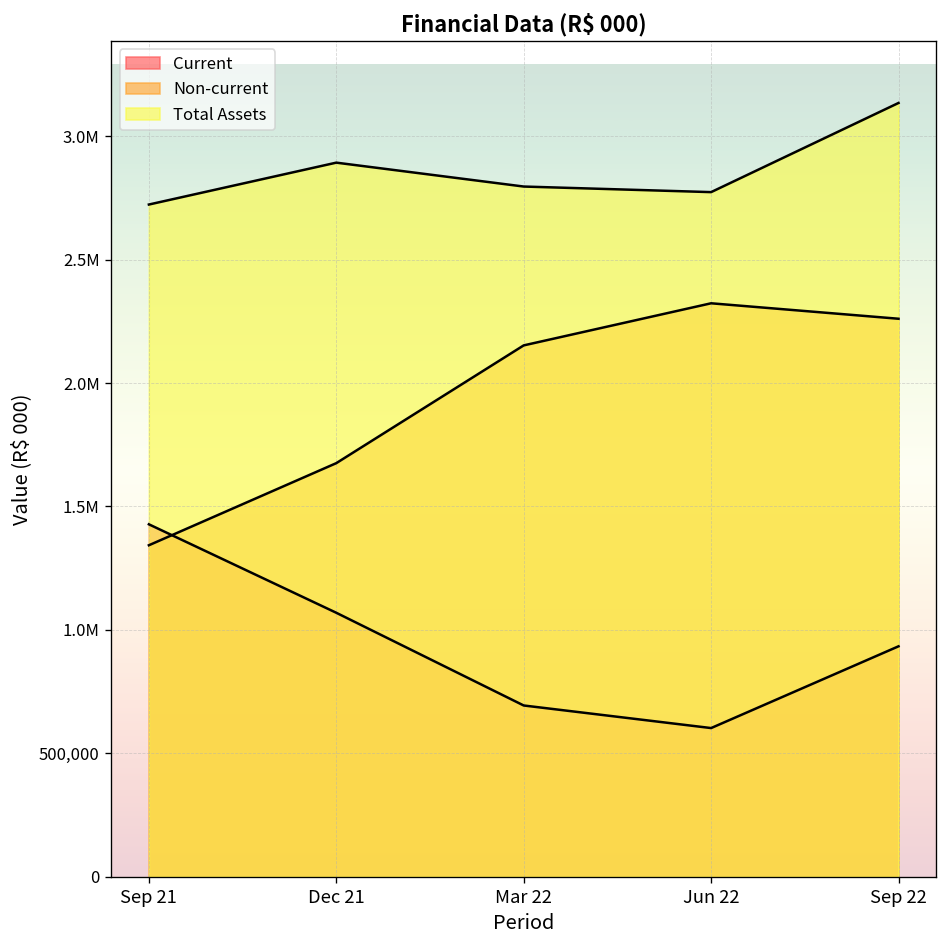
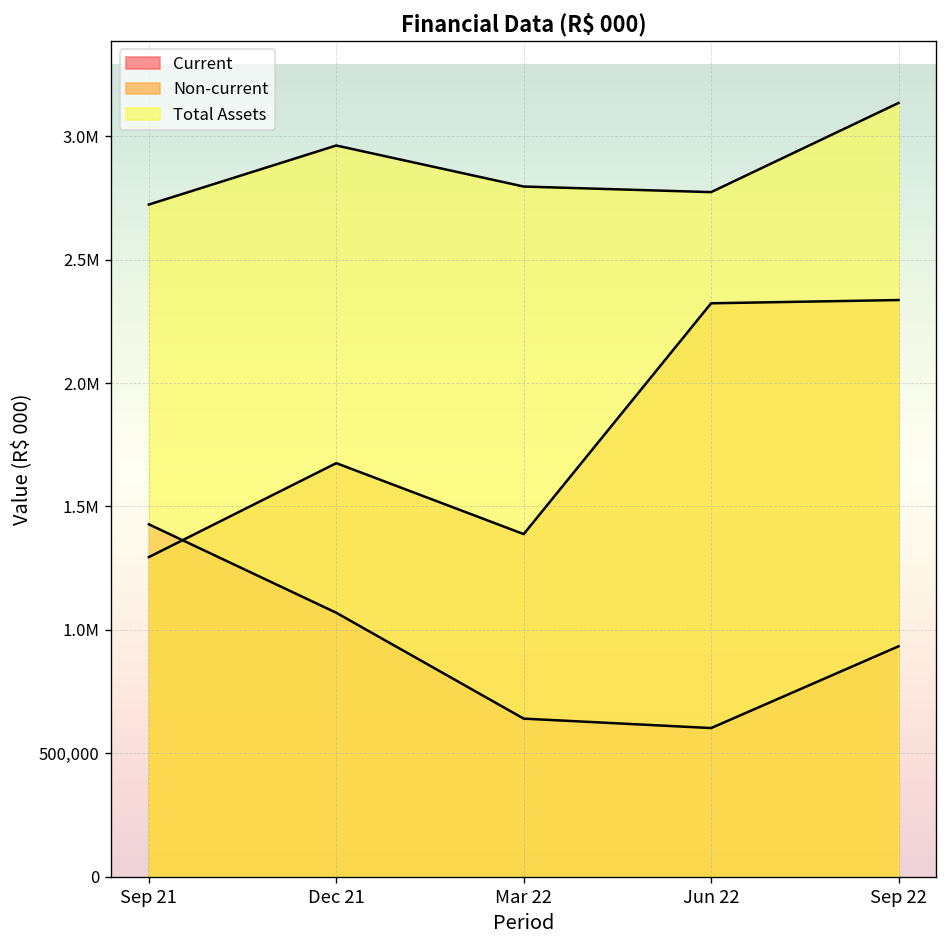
Non-current, Sep 21: 1,340,000 -> 1,290,000
Total Assets, Dec 21: 2,890,000 -> 2,960,000
Current, Mar 22: 690,000 -> 640,000
Non-current, Mar 22: 2,150,000 -> 1,390,000
Non-current, Sep 22: 2,260,000 -> 2,340,000
